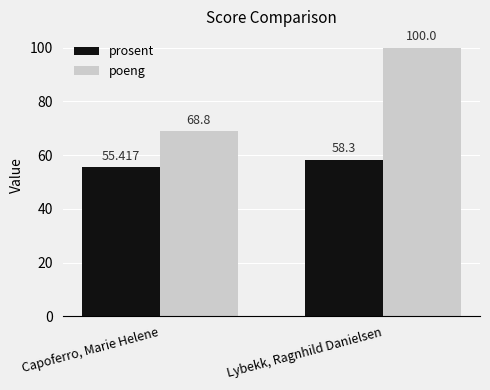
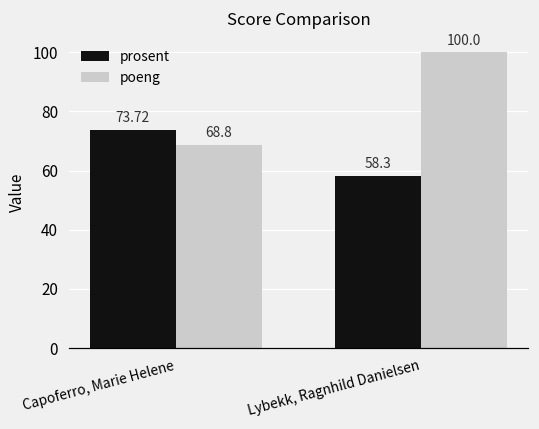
prosent, Capoferro, Marie Helene: 55.417 -> 73.72
